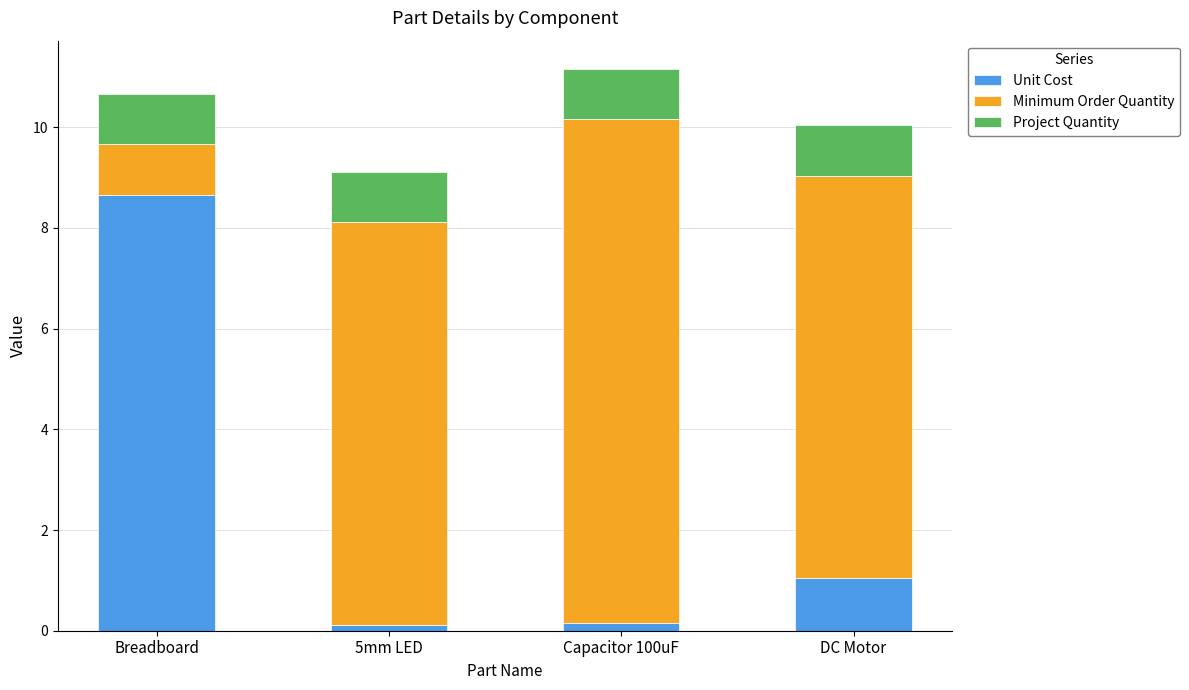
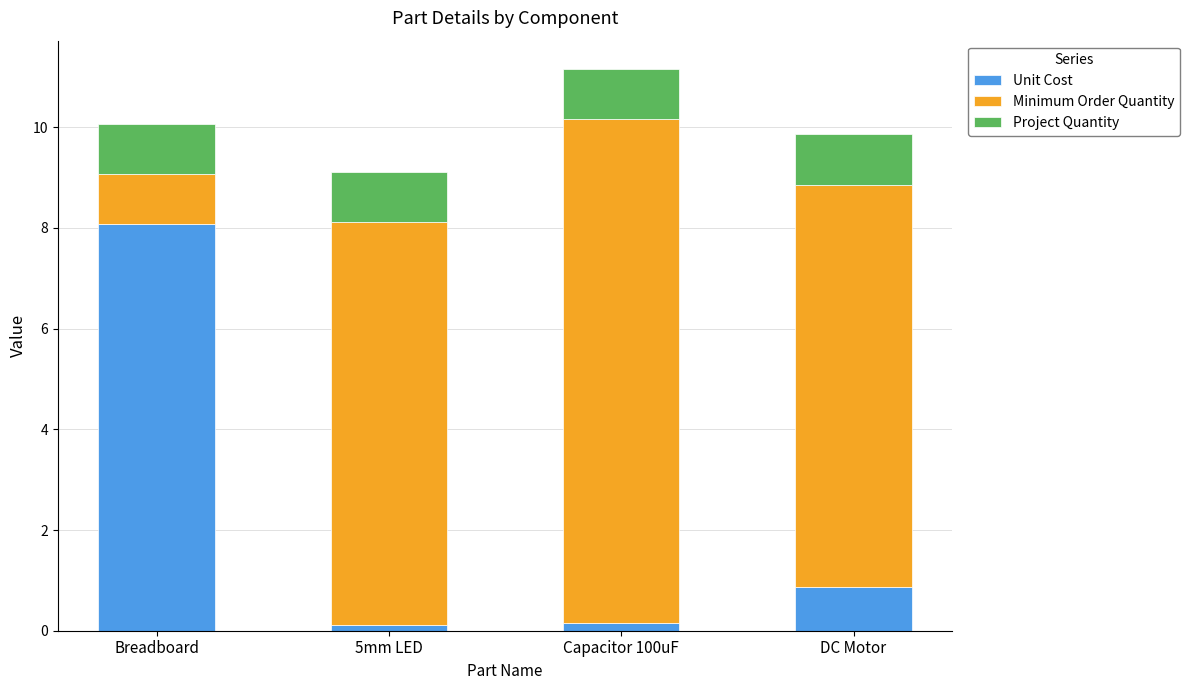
Unit Cost, Breadboard: 8.7 -> 8.1
Unit Cost, DC Motor: 1.0 -> 0.9
